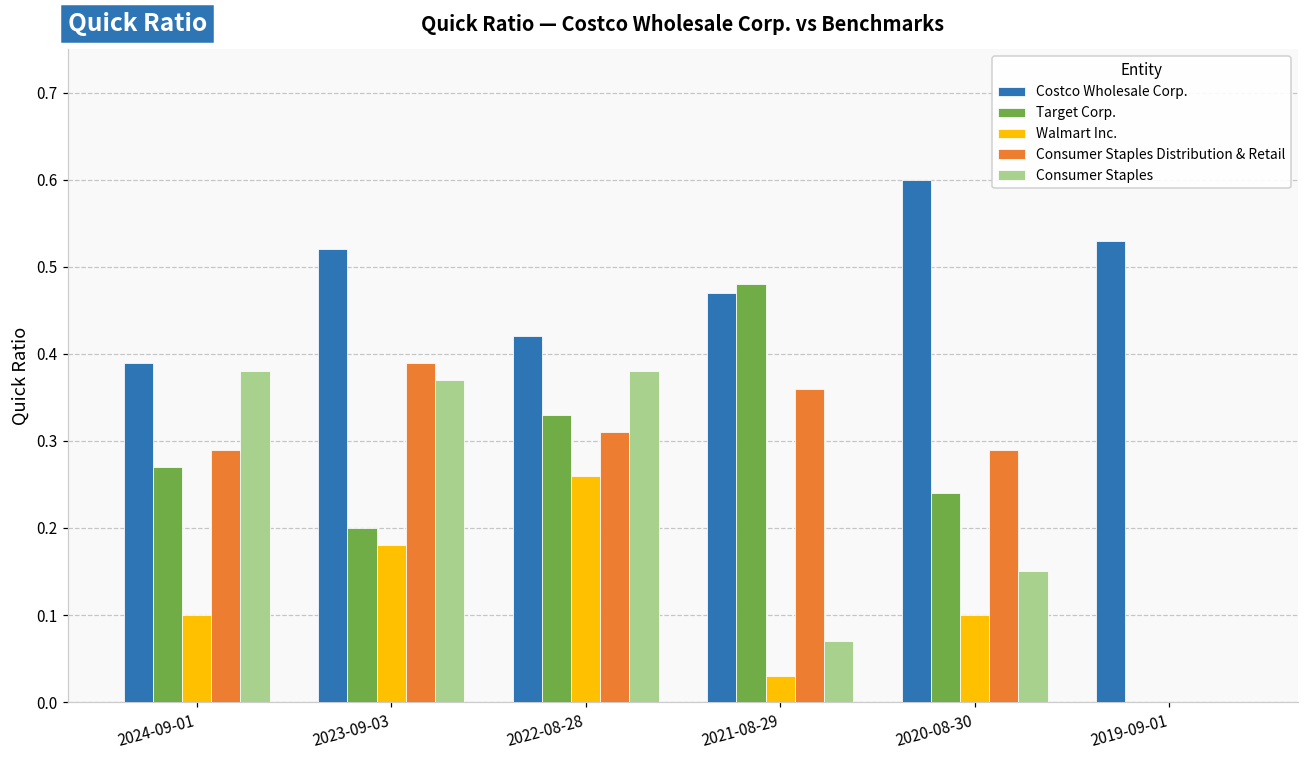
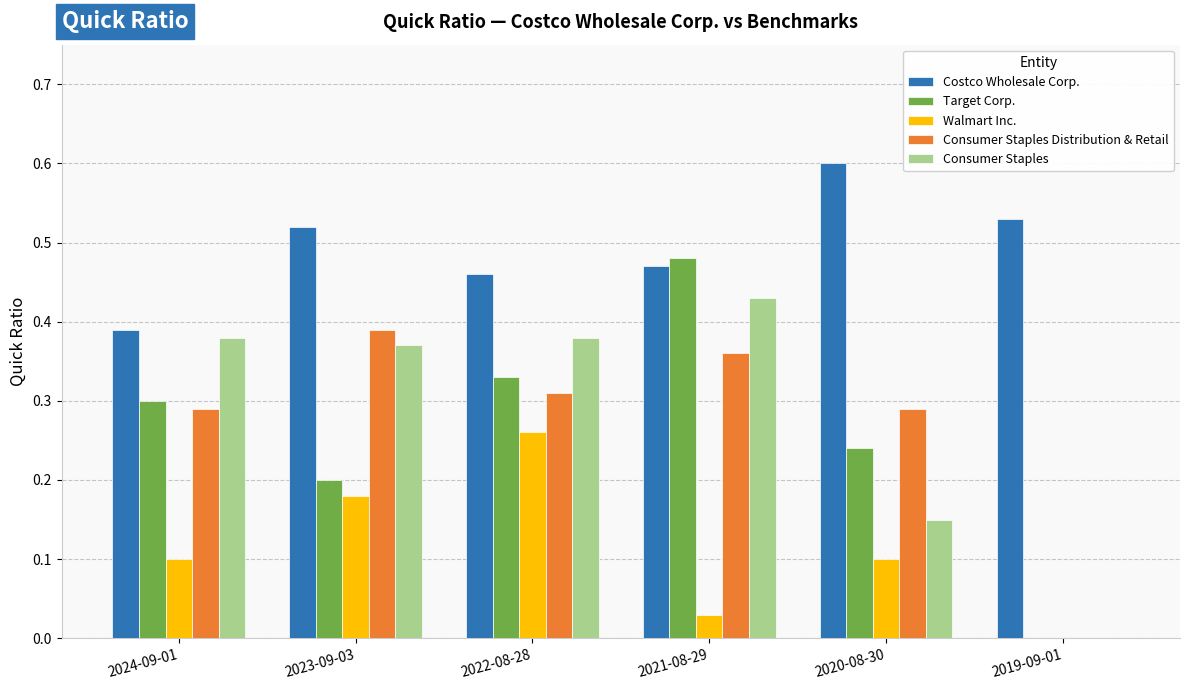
Target Corp., 2024-09-01: 0.27 -> 0.30
Costco Wholesale Corp., 2022-08-28: 0.42 -> 0.46
Consumer Staples, 2021-08-29: 0.07 -> 0.43
